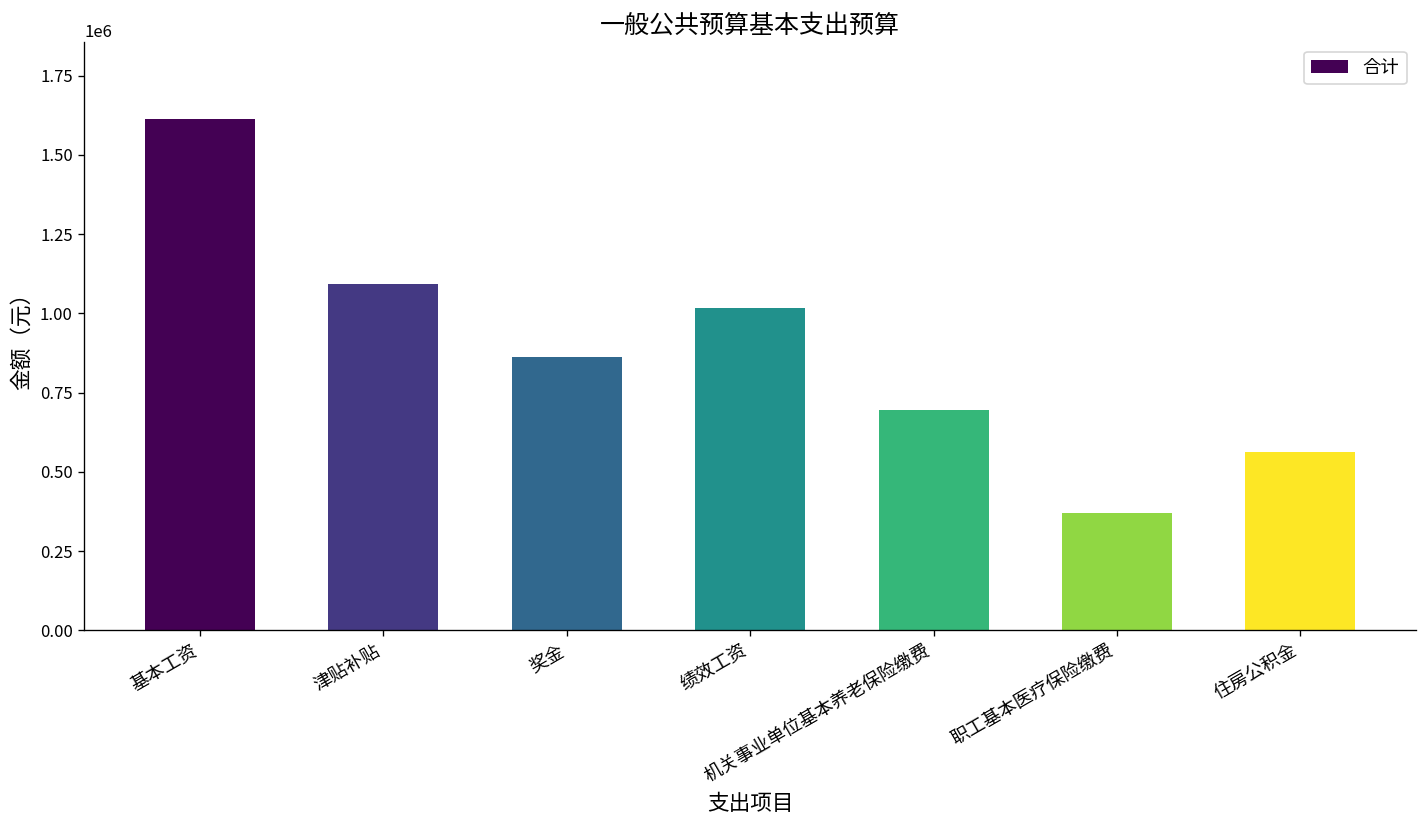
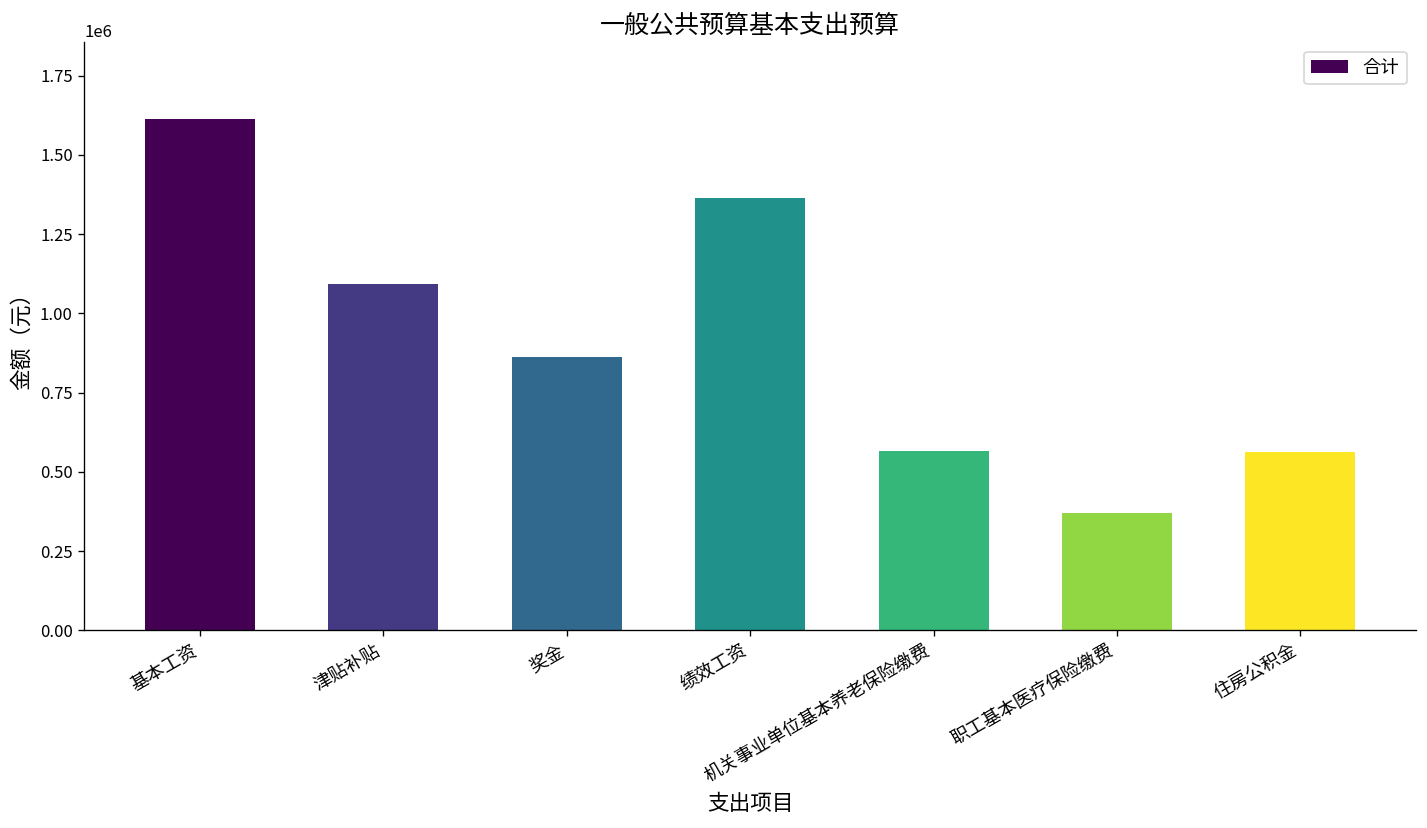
绩效工资: 1020000 -> 1360000
机关事业单位基本养老保险缴费: 690000 -> 560000
